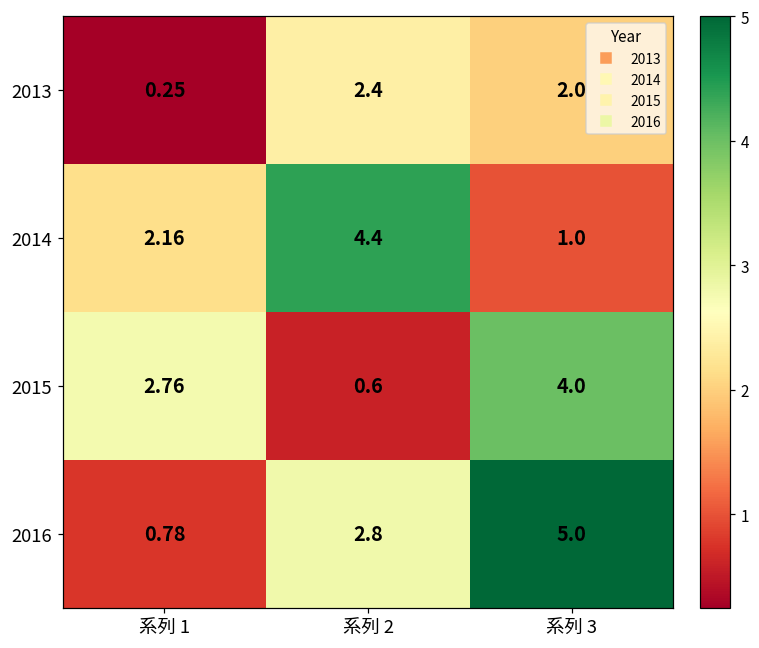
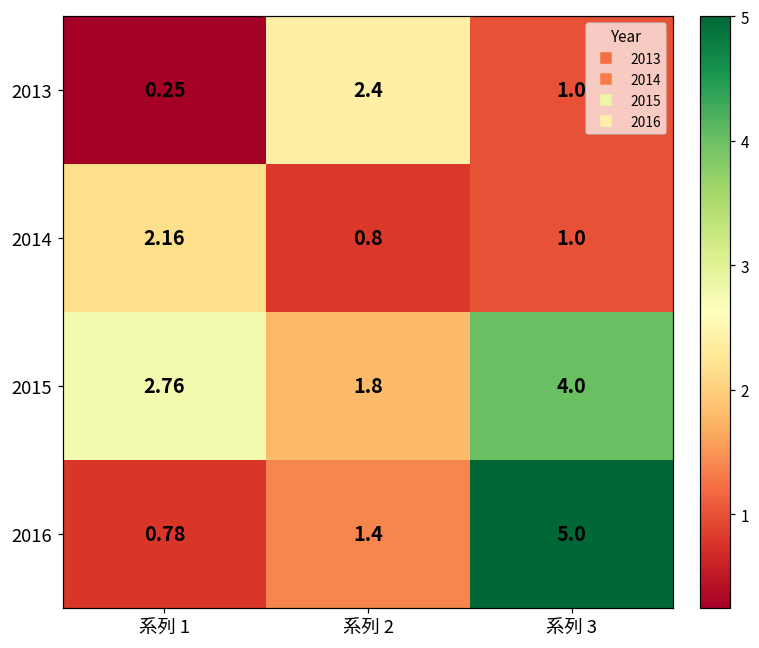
2013, 系列 3: 2.0 -> 1.0
2014, 系列 2: 4.4 -> 0.8
2015, 系列 2: 0.6 -> 1.8
2016, 系列 2: 2.8 -> 1.4
